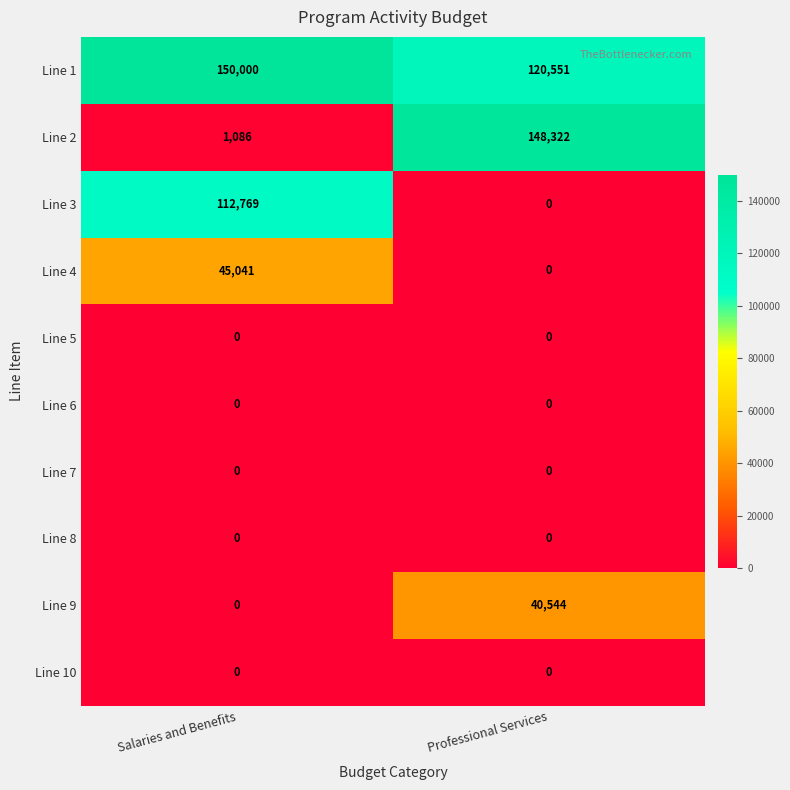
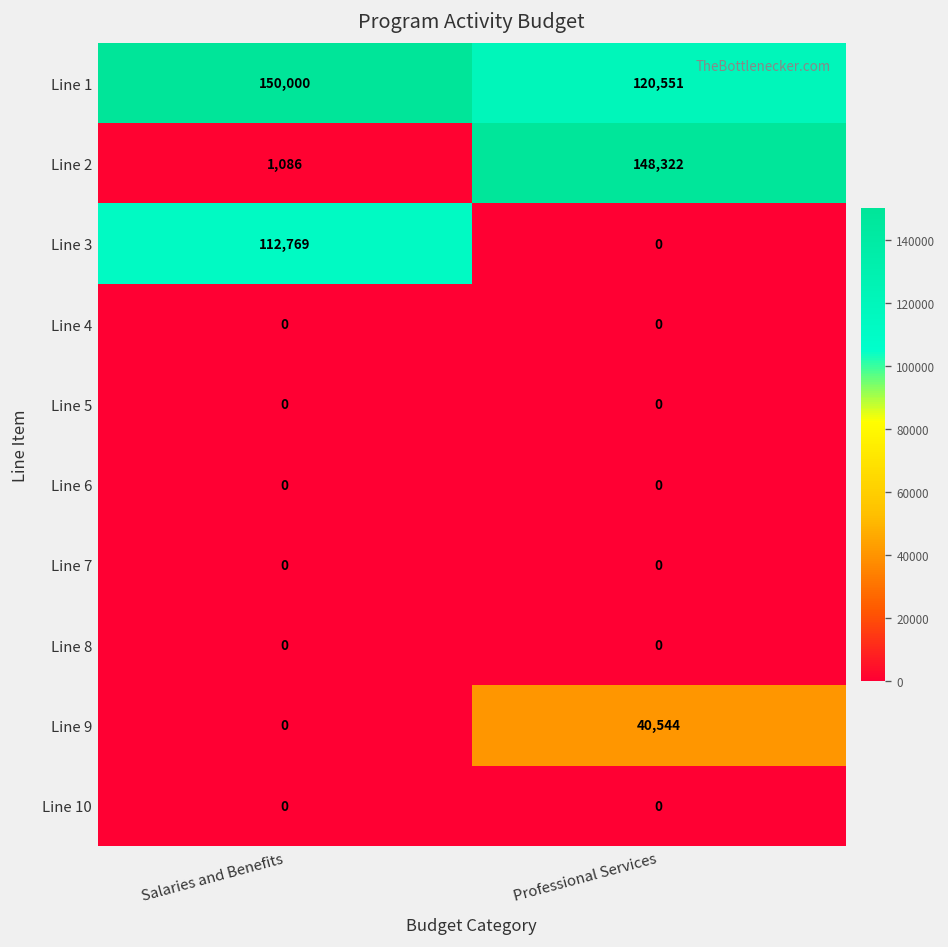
Line 4, Salaries and Benefits: 45,041 -> 0
